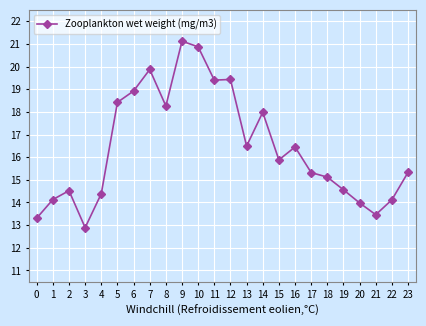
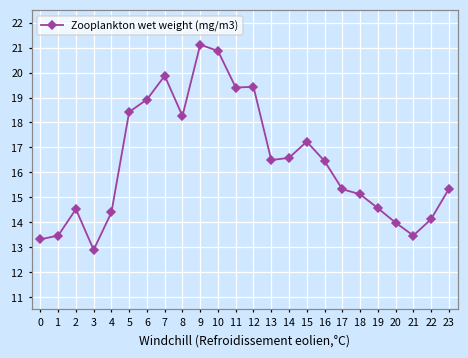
1: 14.1 -> 13.5
14: 18.0 -> 16.6
15: 15.9 -> 17.2
